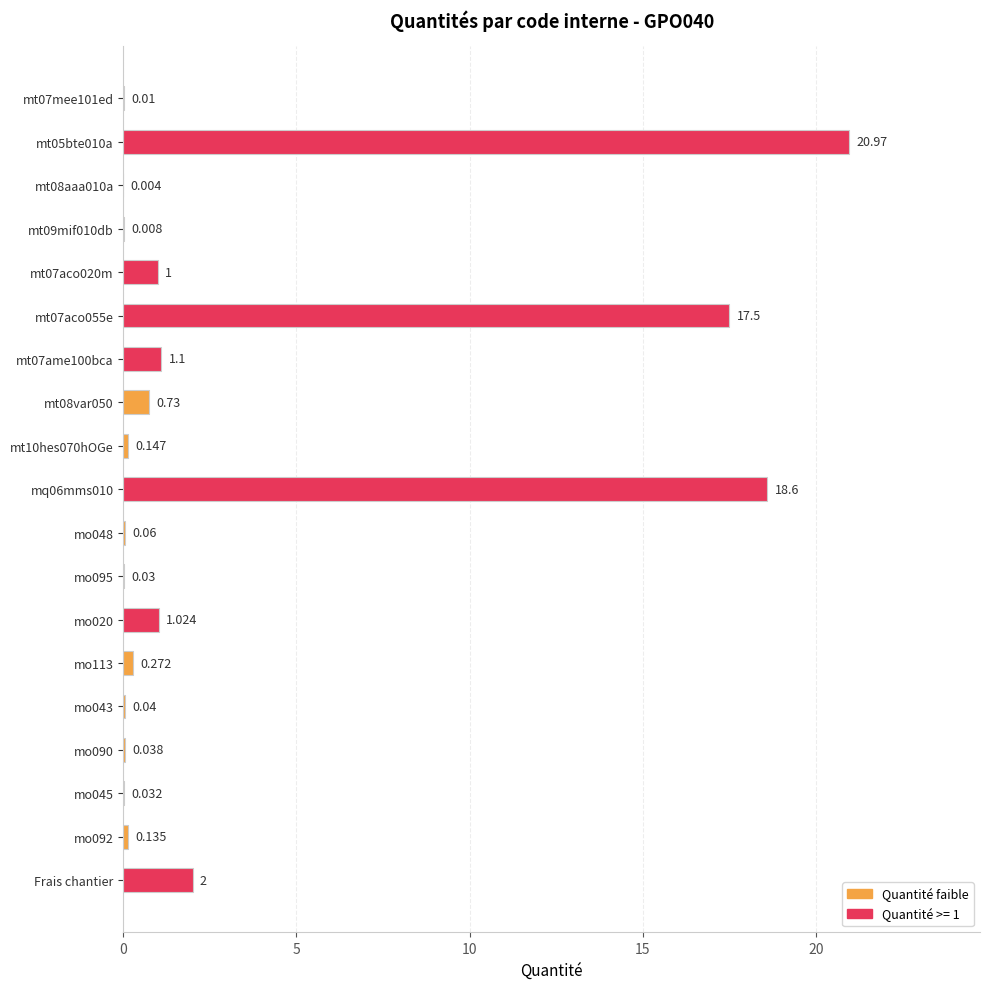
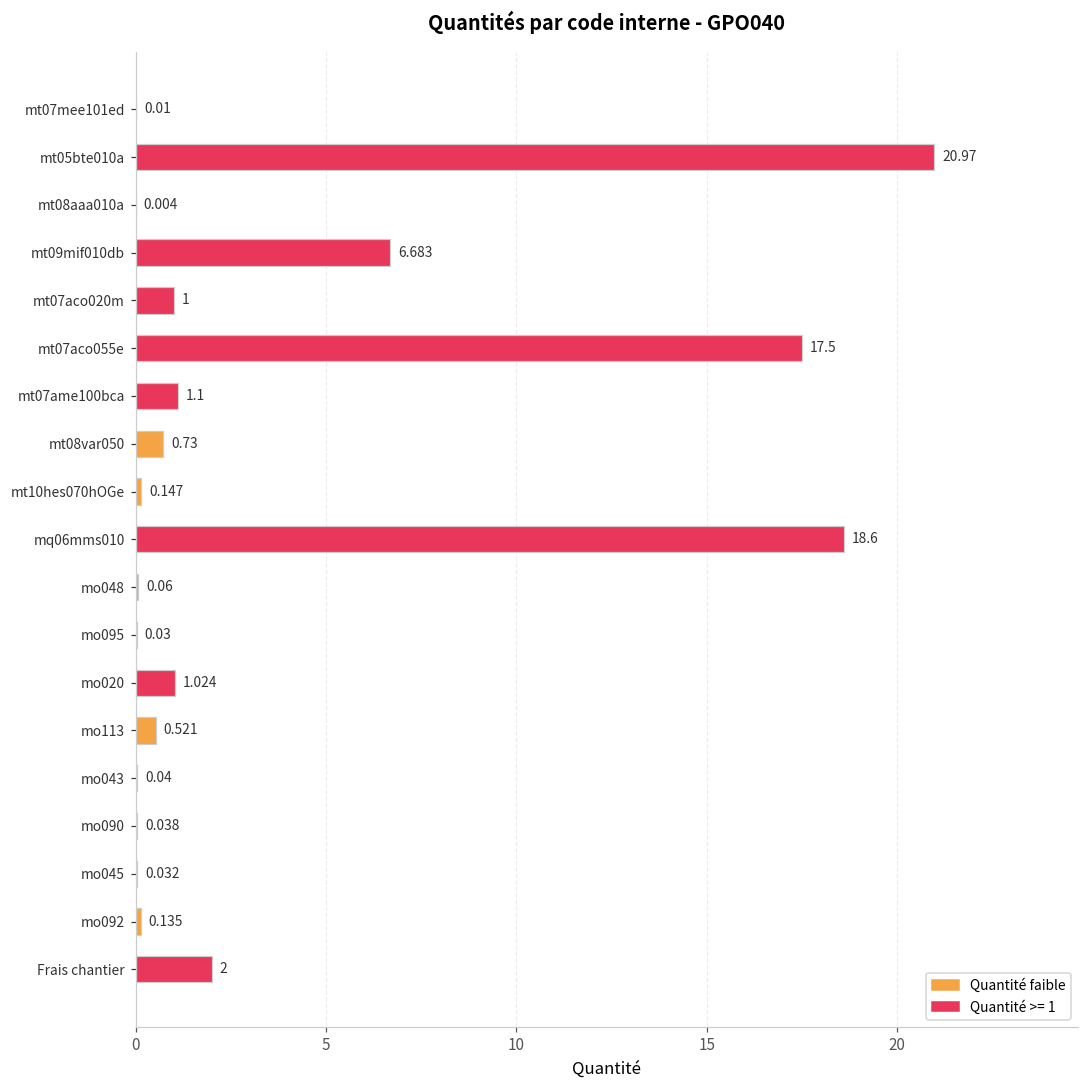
mt09mif010db: 0.008 -> 6.683
mo113: 0.272 -> 0.521
